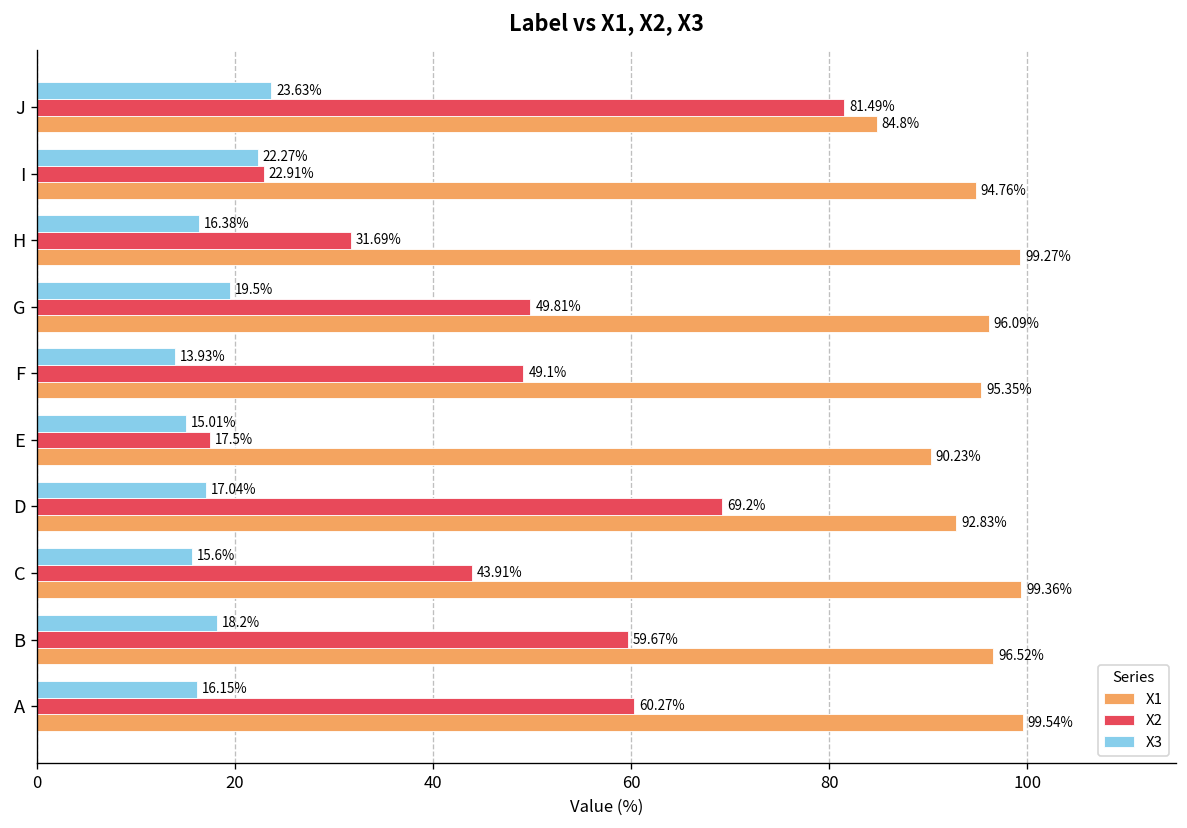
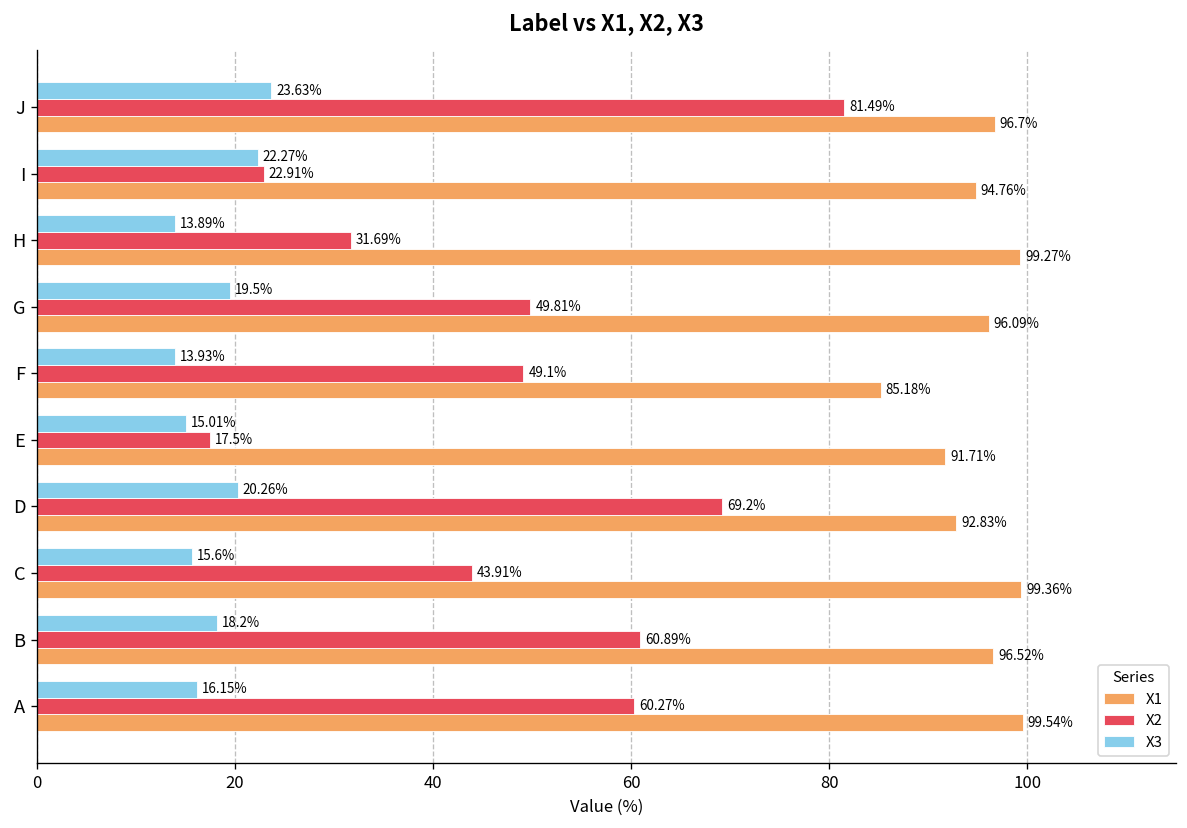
X1, J: 84.8% -> 96.7%
X3, H: 16.38% -> 13.89%
X1, F: 95.35% -> 85.18%
X1, E: 90.23% -> 91.71%
X3, D: 17.04% -> 20.26%
X2, B: 59.67% -> 60.89%
